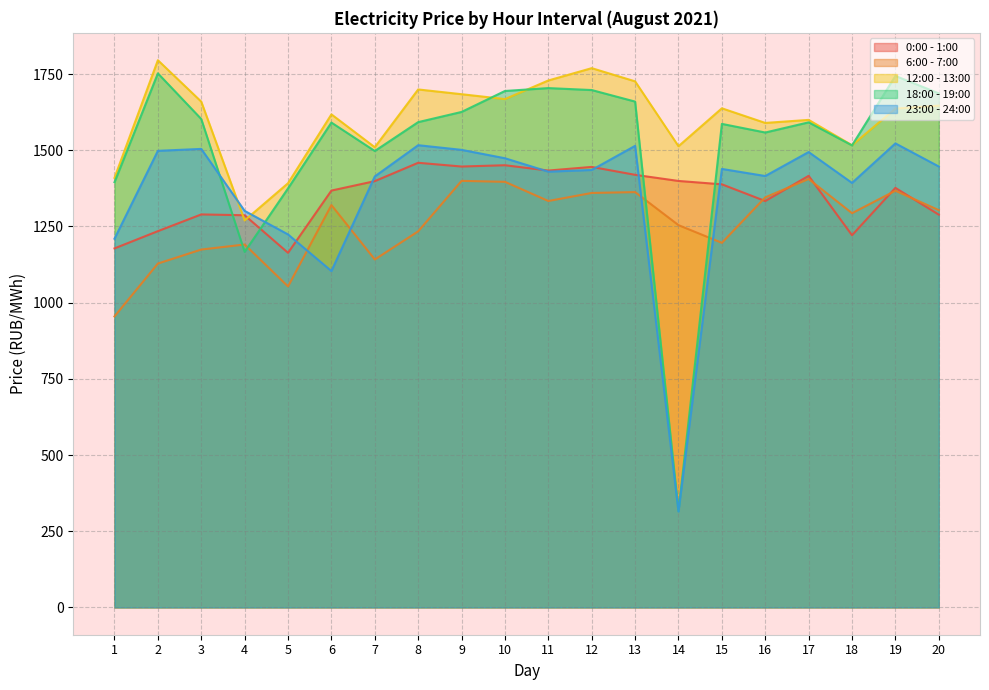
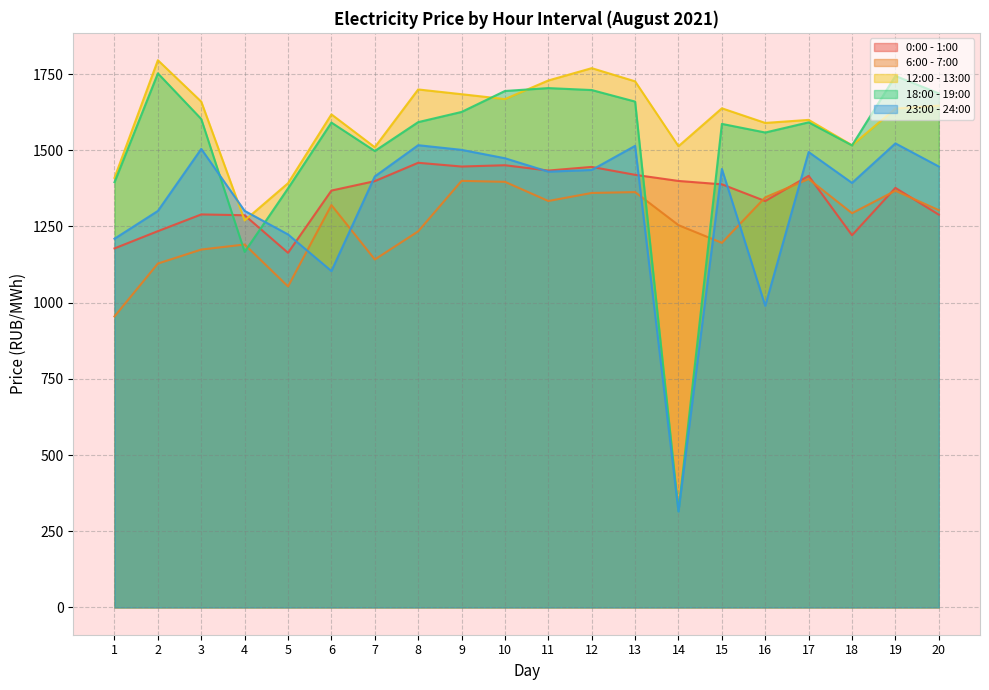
23:00 - 24:00, 2: 1500 -> 1300
23:00 - 24:00, 16: 1420 -> 990
